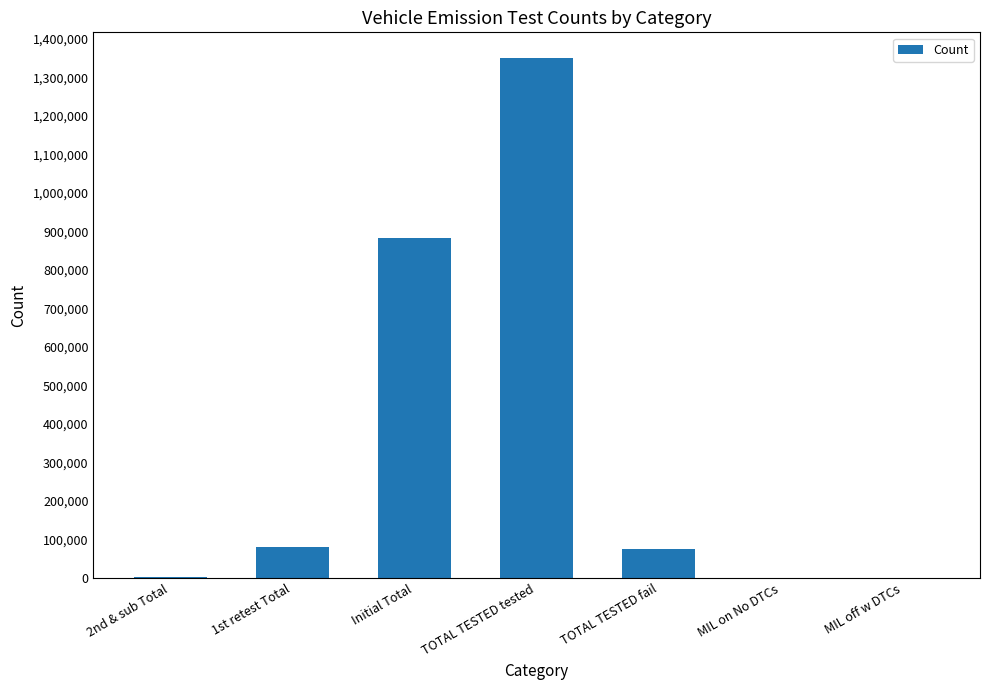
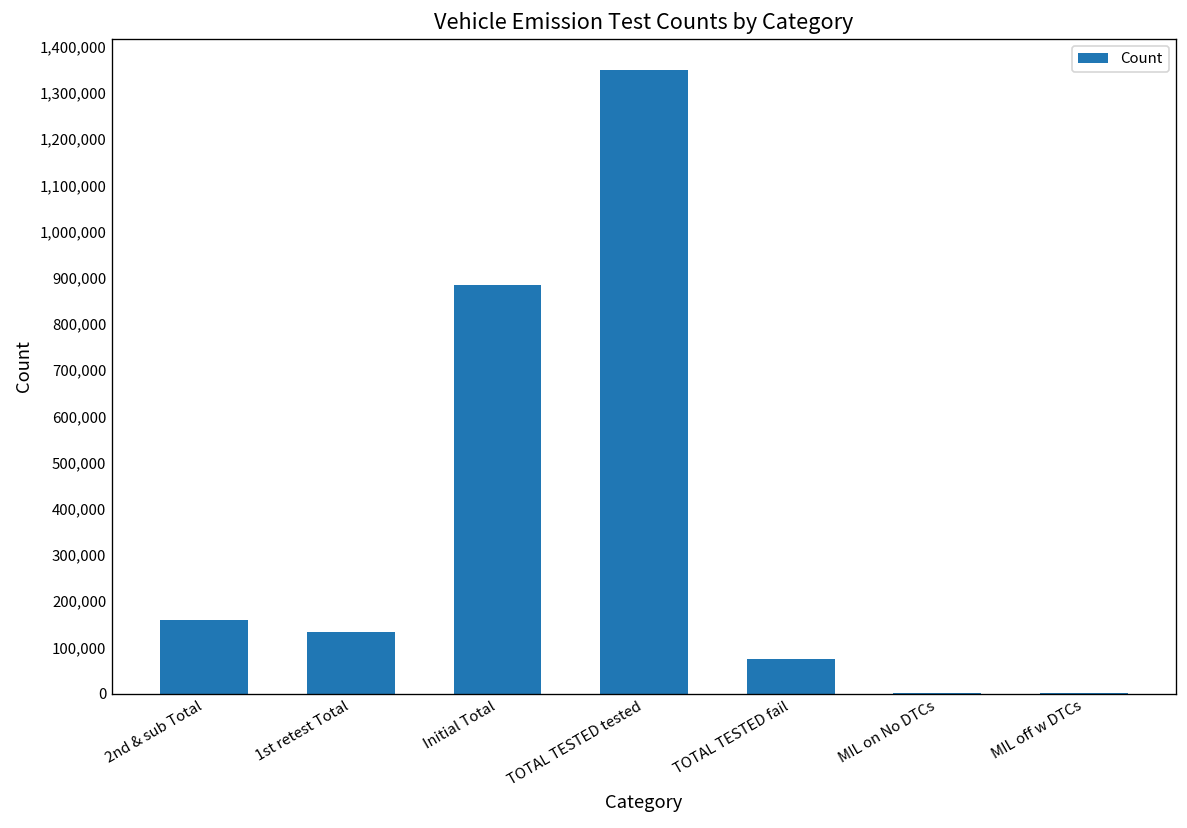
2nd & sub Total: 0 -> 160,000
1st retest Total: 80,000 -> 130,000
